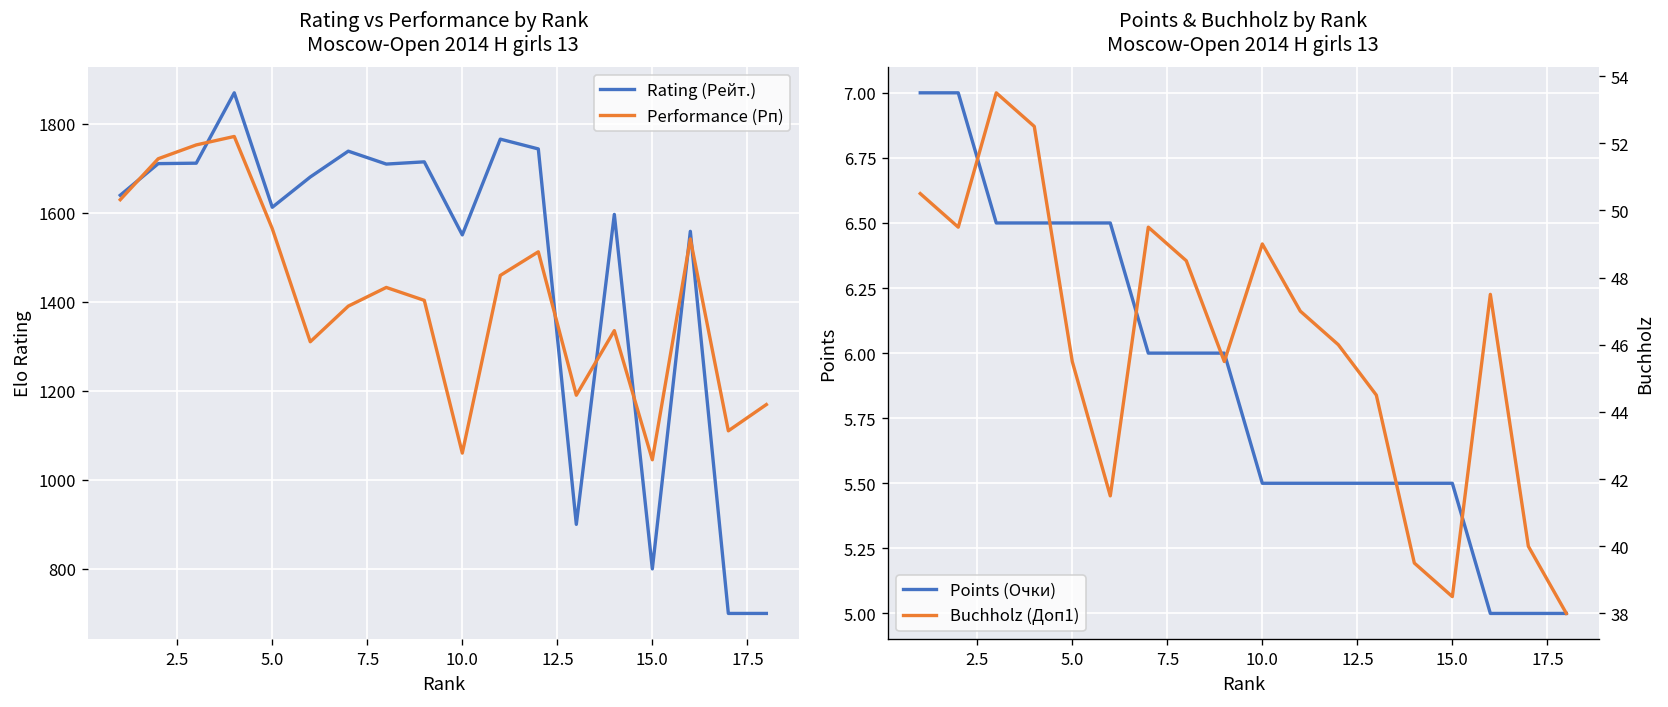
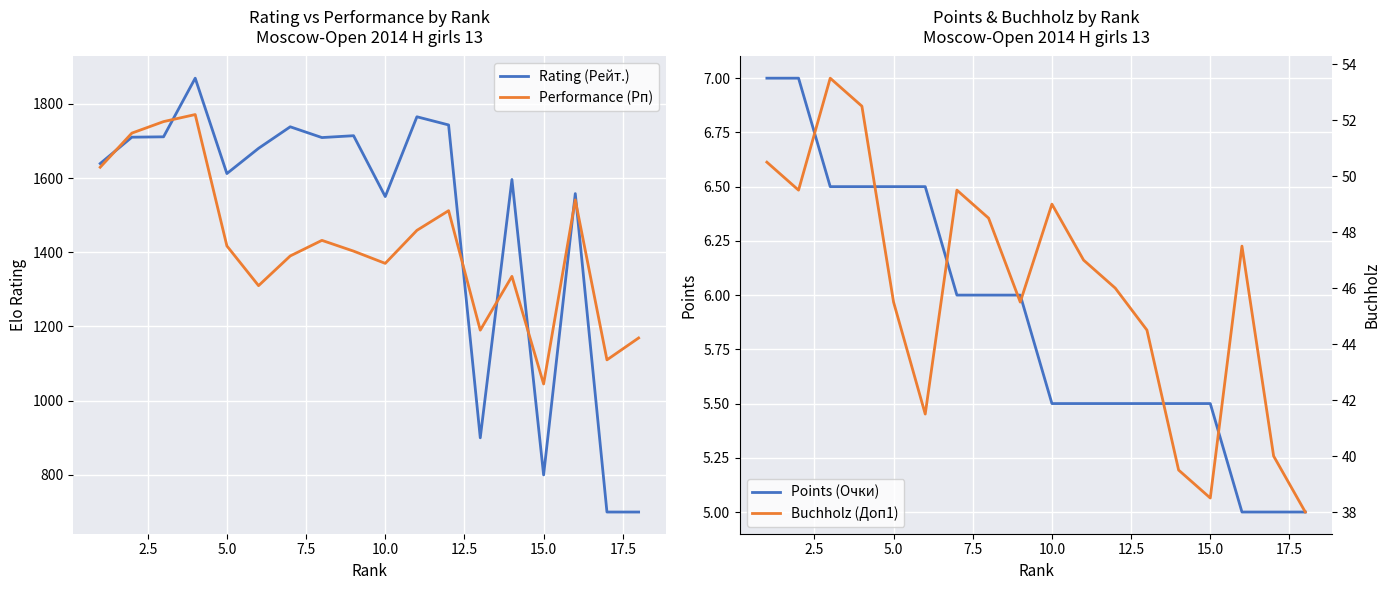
Rating vs Performance by Rank Moscow-Open 2014 H girls 13, Performance (Рп), 5.0: 1560 -> 1420
Rating vs Performance by Rank Moscow-Open 2014 H girls 13, Performance (Рп), 10.0: 1060 -> 1370
